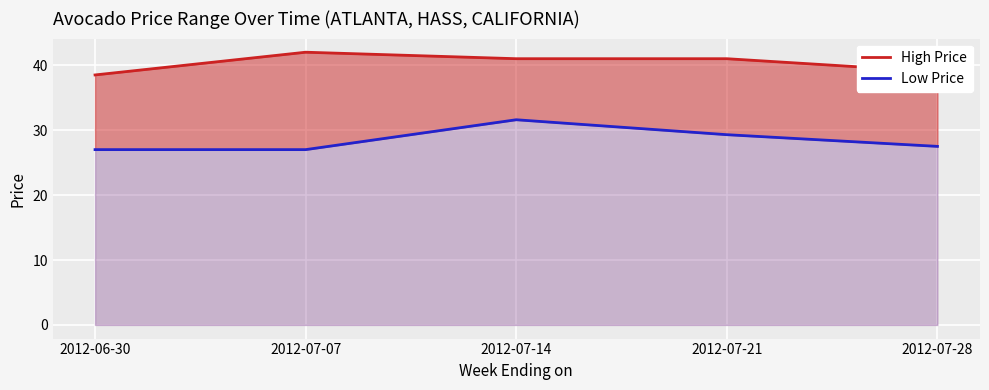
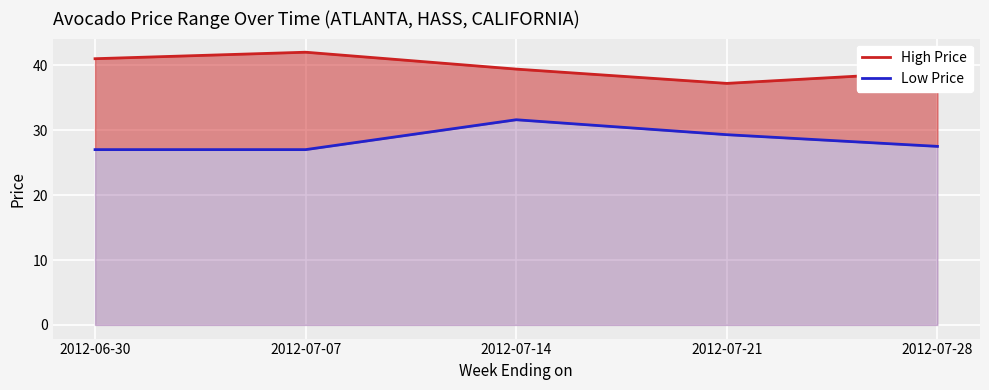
High Price, 2012-06-30: 39 -> 41
High Price, 2012-07-14: 41 -> 39
High Price, 2012-07-21: 41 -> 37
